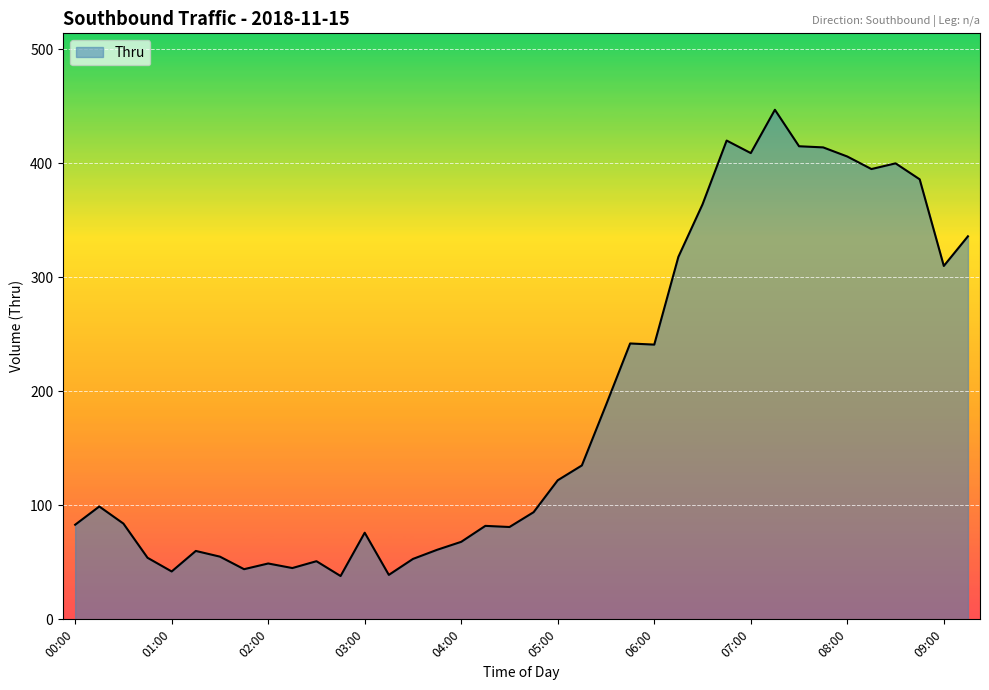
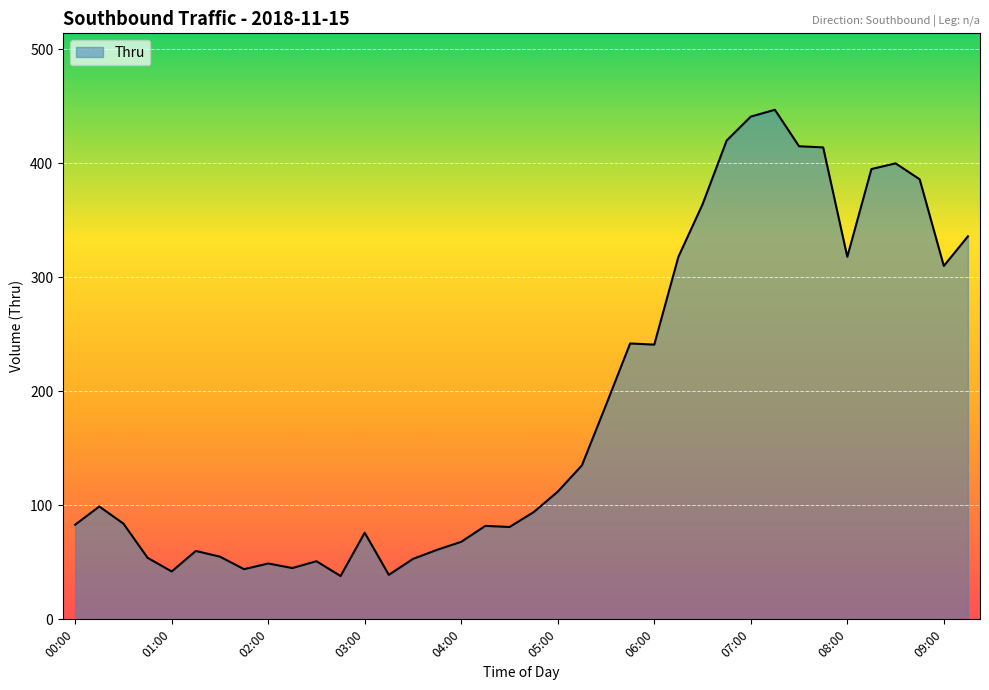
05:00: 122 -> 112
07:00: 409 -> 441
08:00: 406 -> 318
